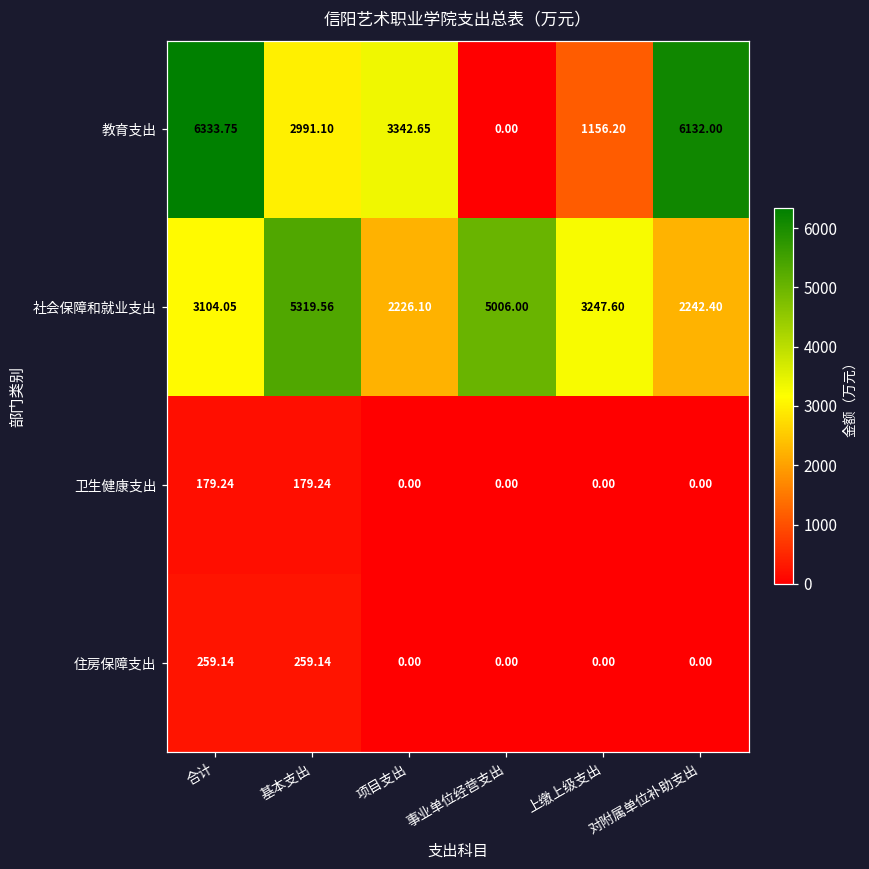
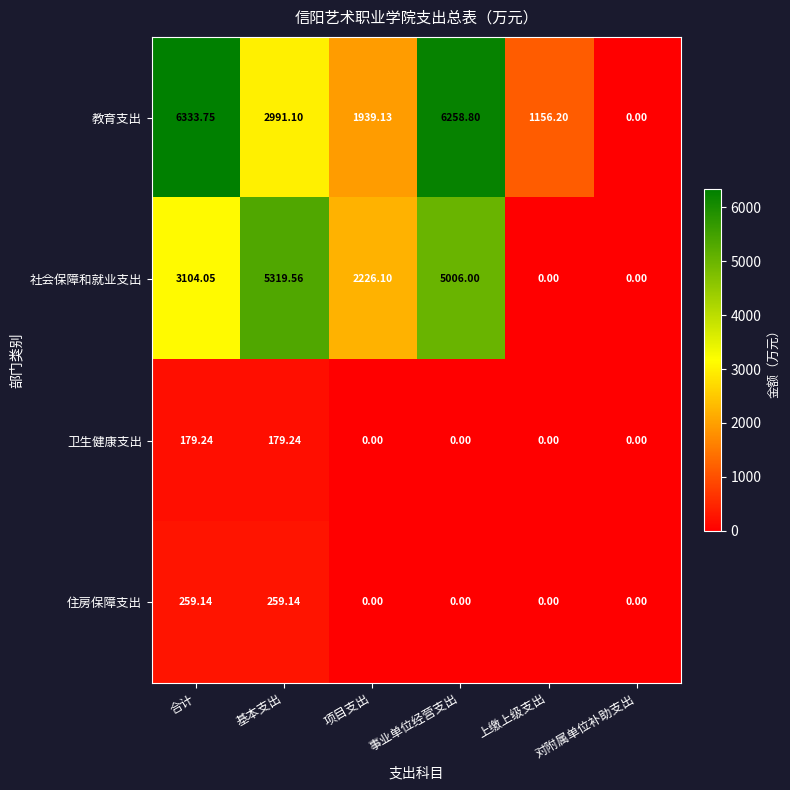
教育支出, 项目支出: 3342.65 -> 1939.13
教育支出, 事业单位经营支出: 0.00 -> 6258.80
教育支出, 对附属单位补助支出: 6132.00 -> 0.00
社会保障和就业支出, 上缴上级支出: 3247.60 -> 0.00
社会保障和就业支出, 对附属单位补助支出: 2242.40 -> 0.00
